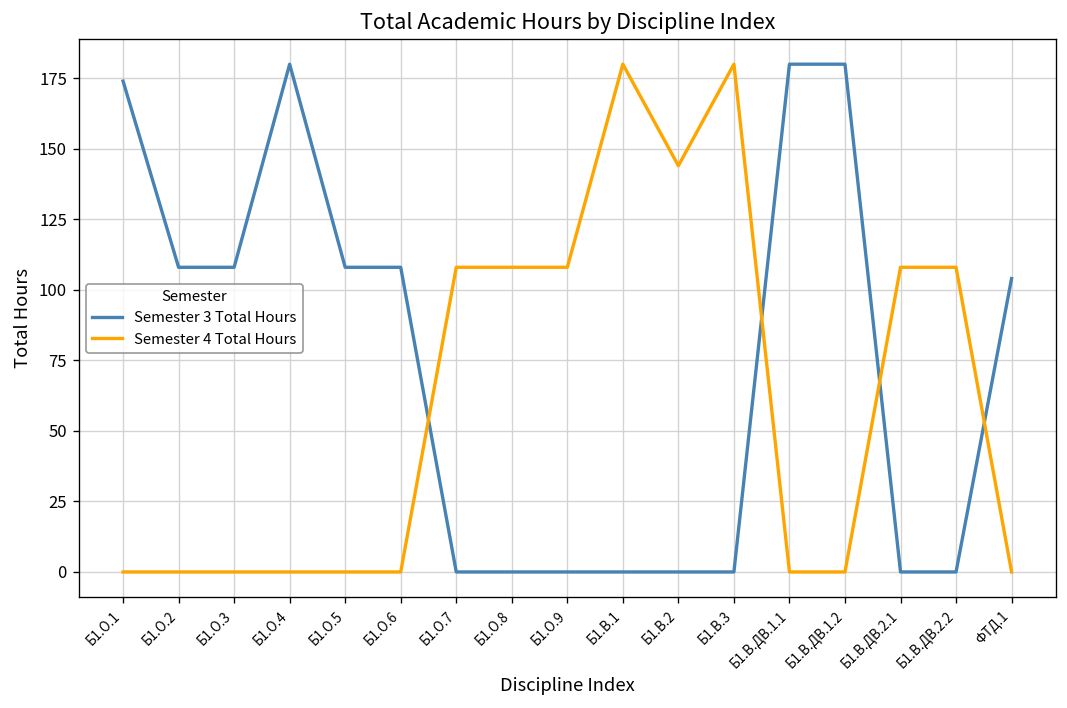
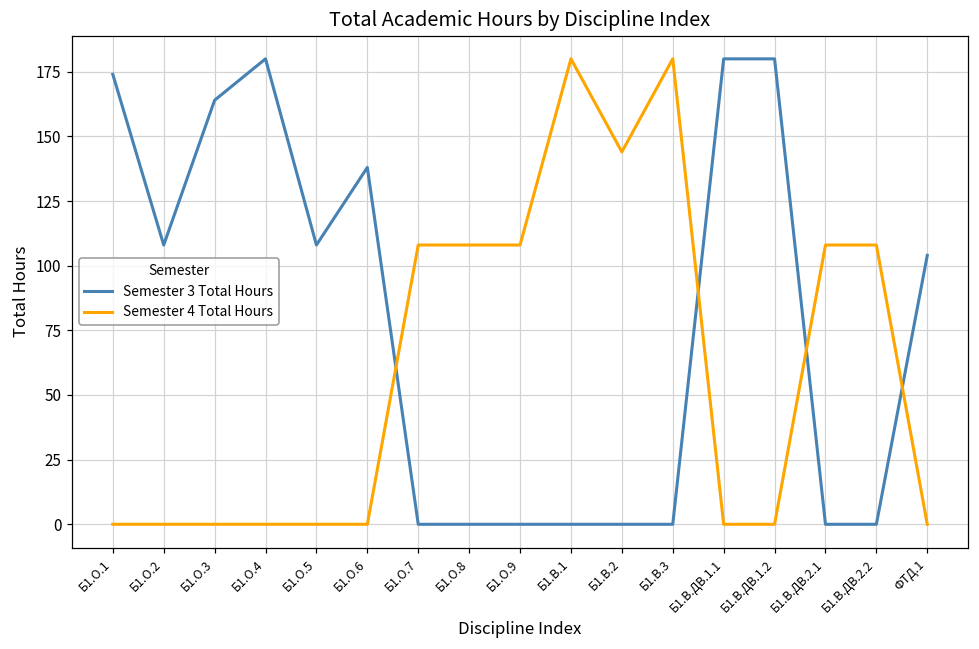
Semester 3 Total Hours, Б1.О.3: 108 -> 164
Semester 3 Total Hours, Б1.О.6: 108 -> 138
